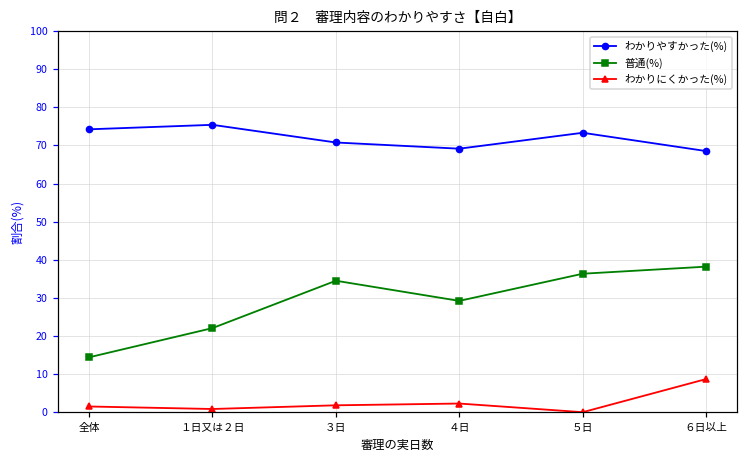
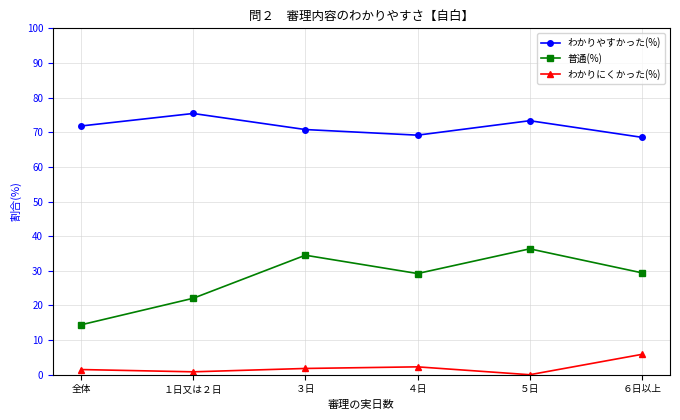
わかりやすかった(%), 全体: 74 -> 72
普通(%), ６日以上: 38 -> 29
わかりにくかった(%), ６日以上: 9 -> 6
